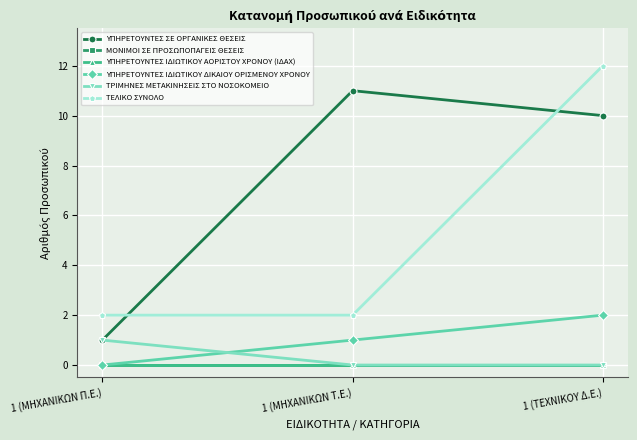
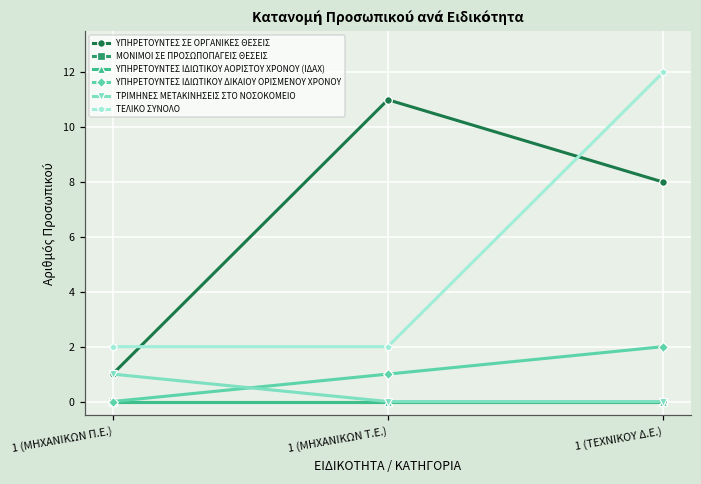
ΥΠΗΡΕΤΟΥΝΤΕΣ ΣΕ ΟΡΓΑΝΙΚΕΣ ΘΕΣΕΙΣ, 1 (ΤΕΧΝΙΚΟΥ Δ.Ε.): 10 -> 8
